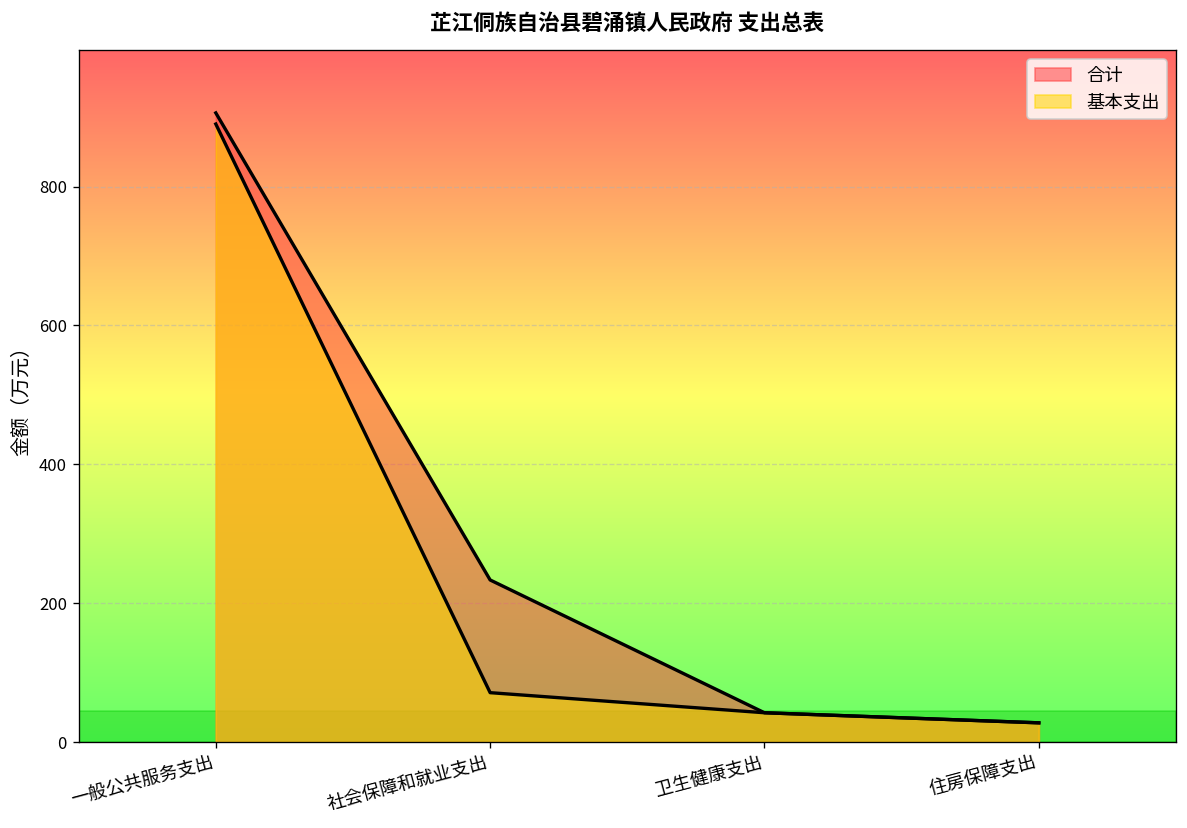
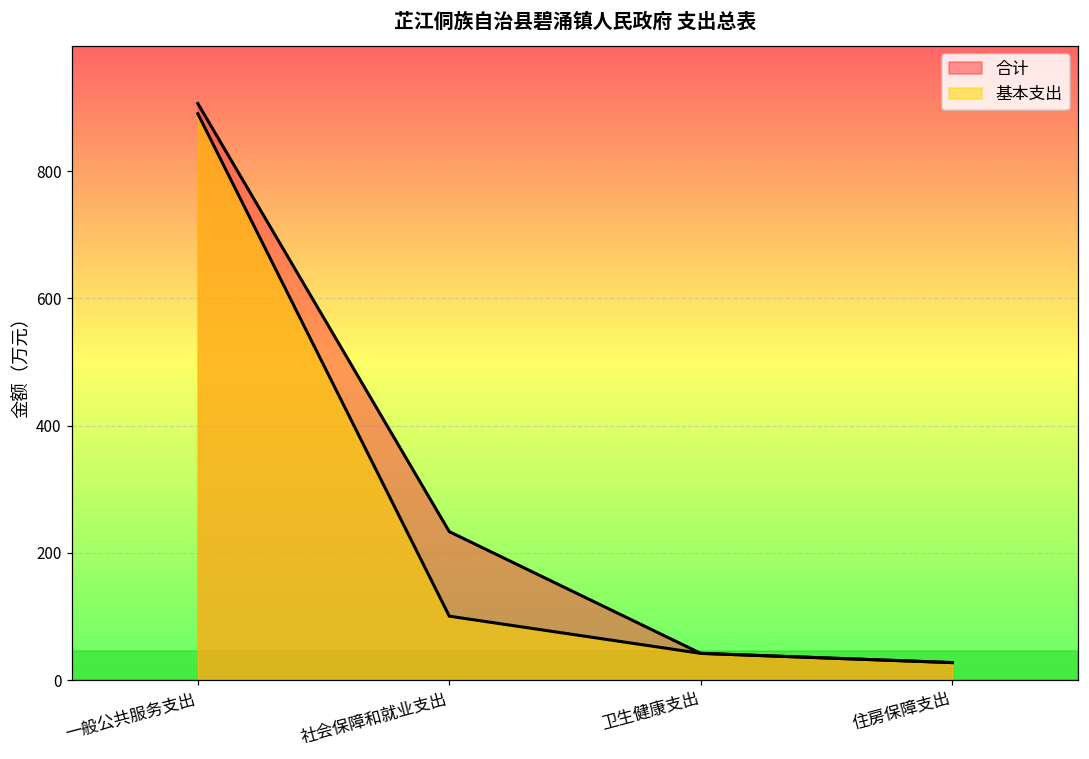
基本支出, 社会保障和就业支出: 70 -> 100
